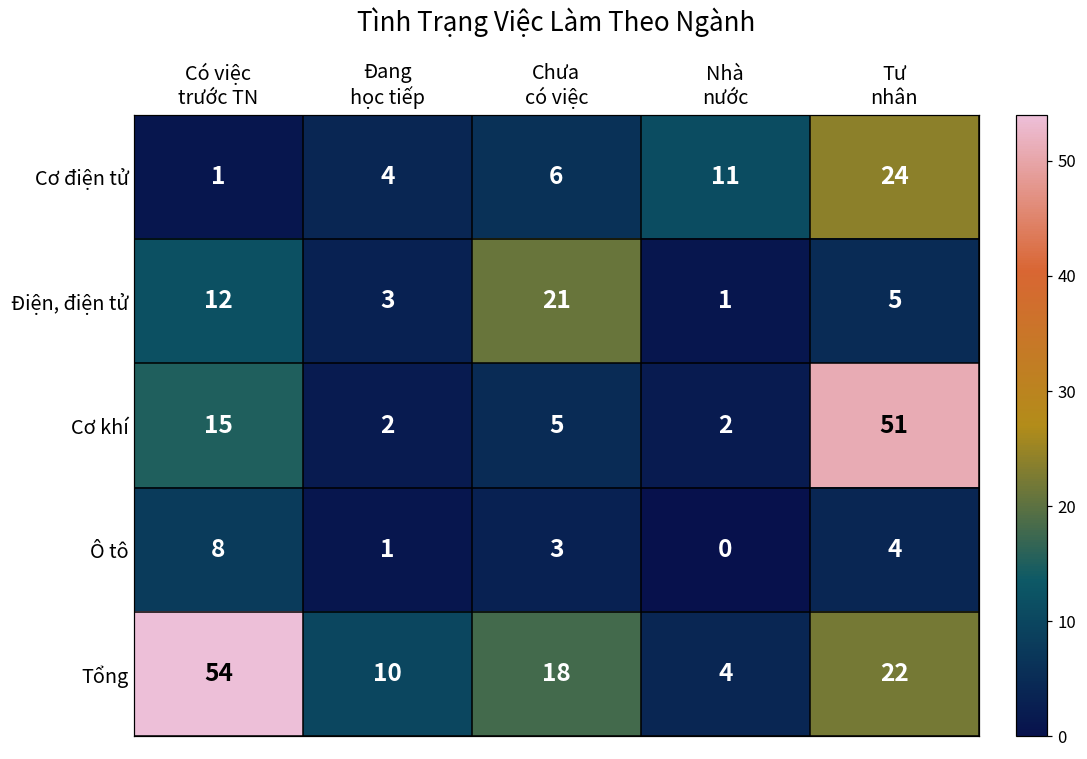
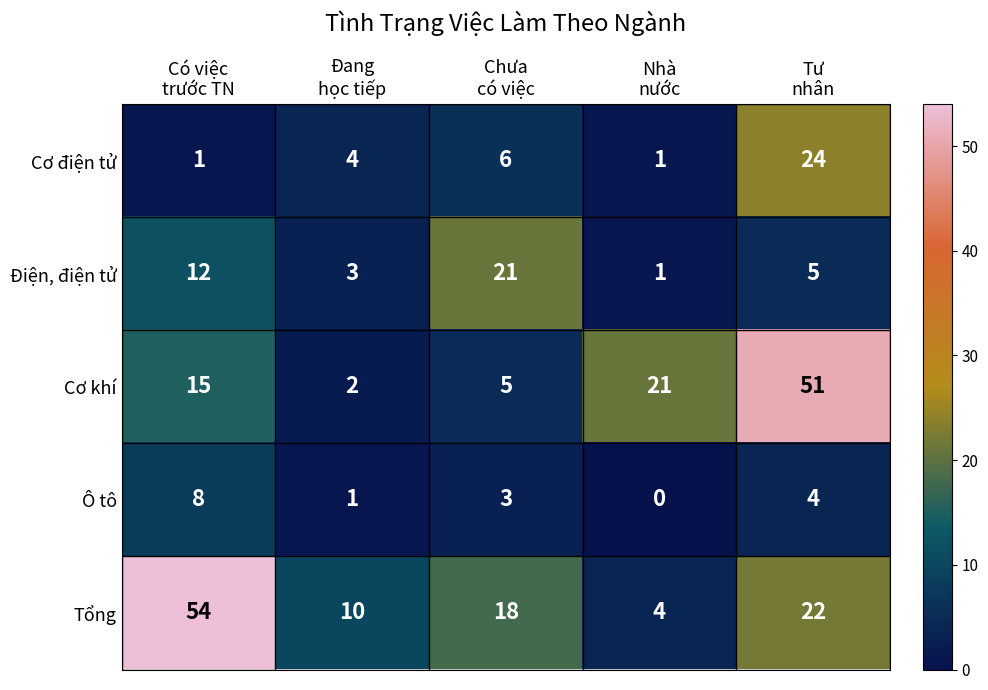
Cơ điện tử, Nhà nước: 11 -> 1
Cơ khí, Nhà nước: 2 -> 21
